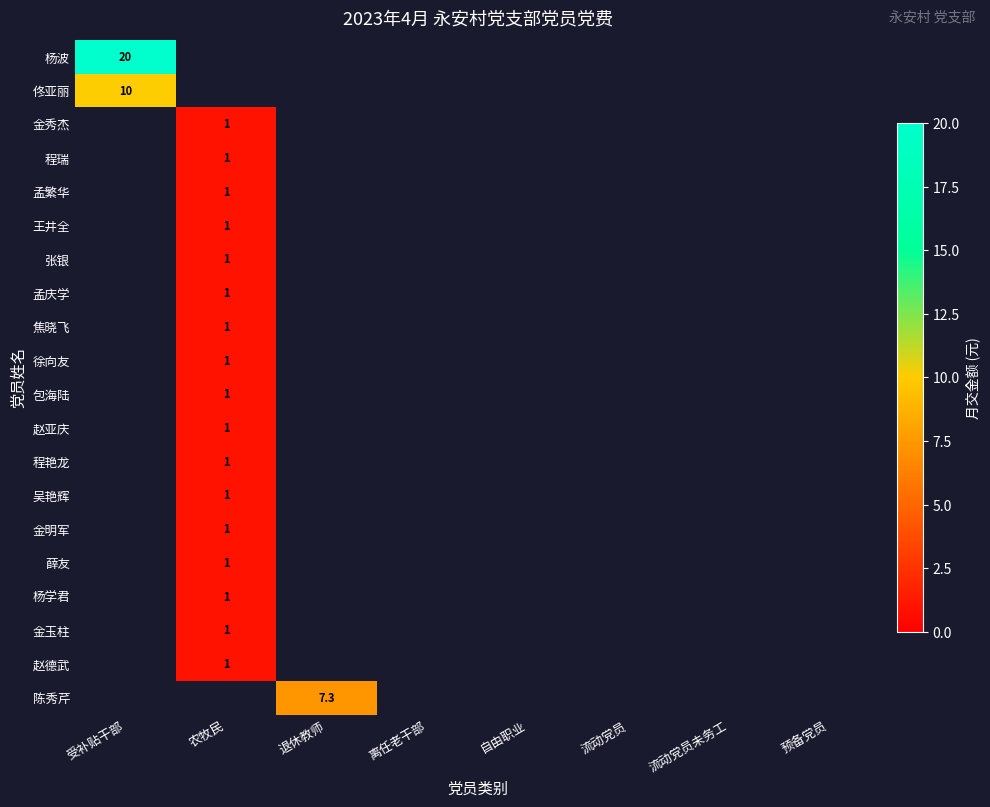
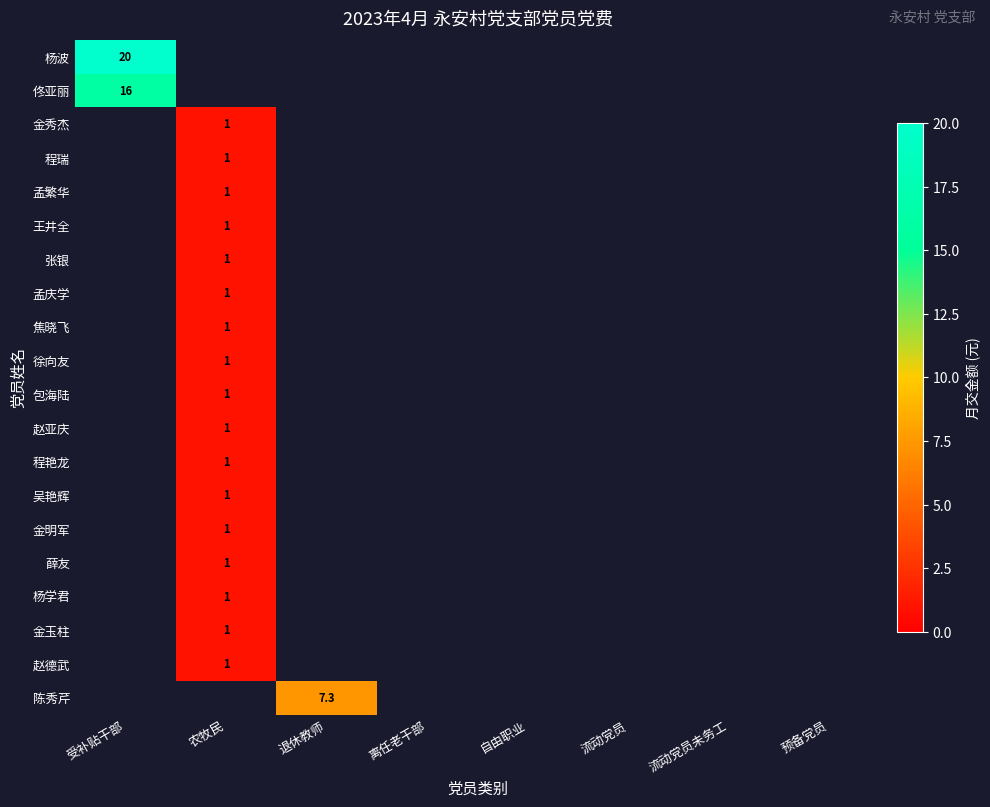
佟亚丽, 受补贴干部: 10 -> 16
